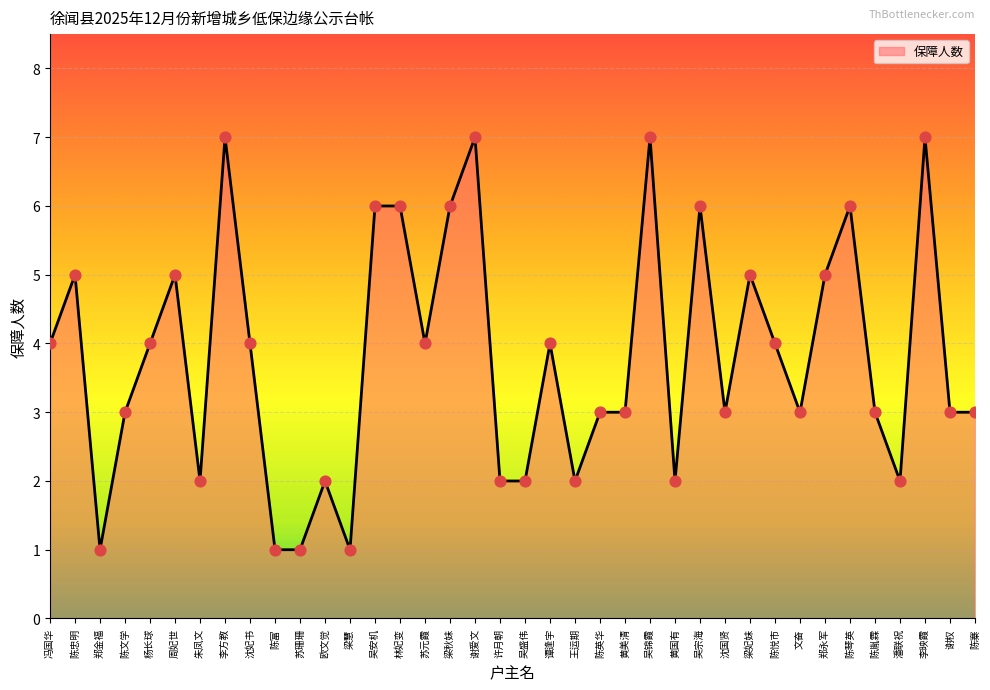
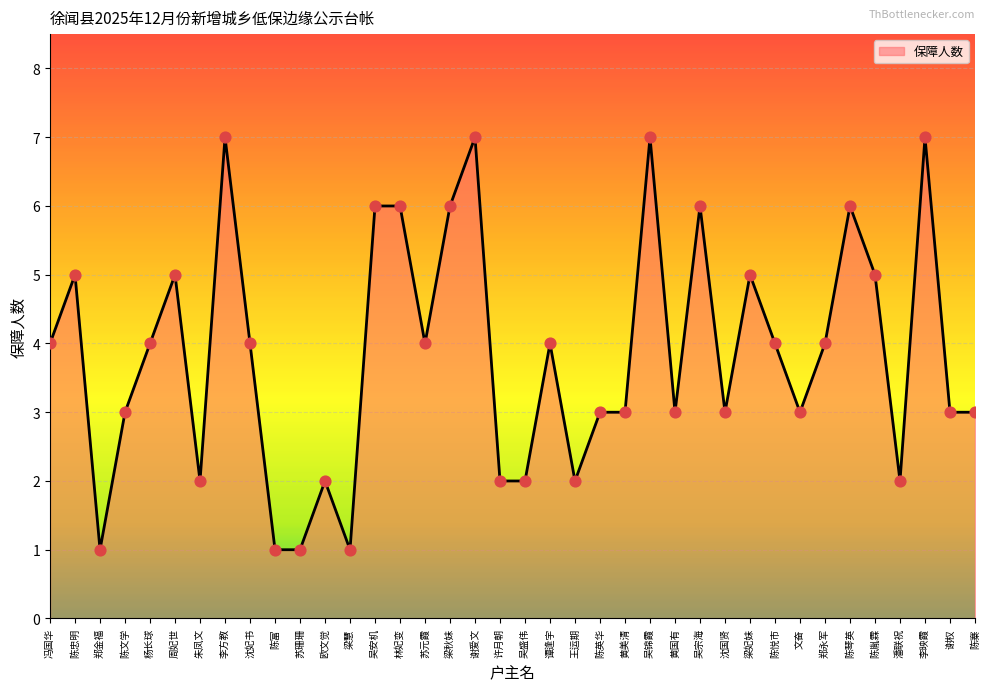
黄国有: 2 -> 3
郑永军: 5 -> 4
陈胤霖: 3 -> 5
